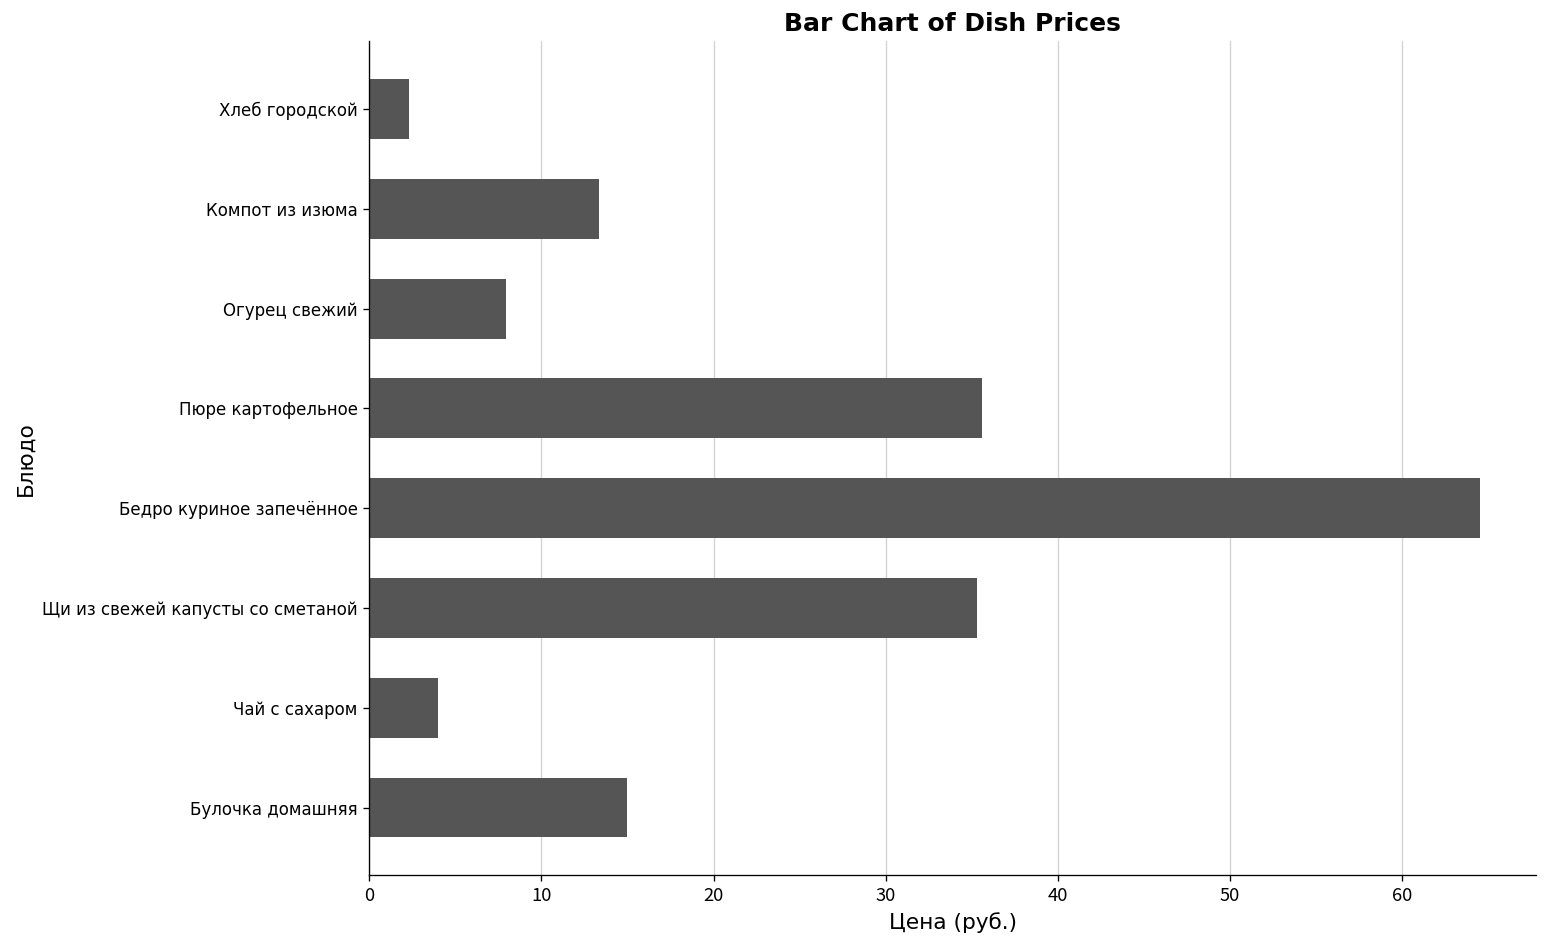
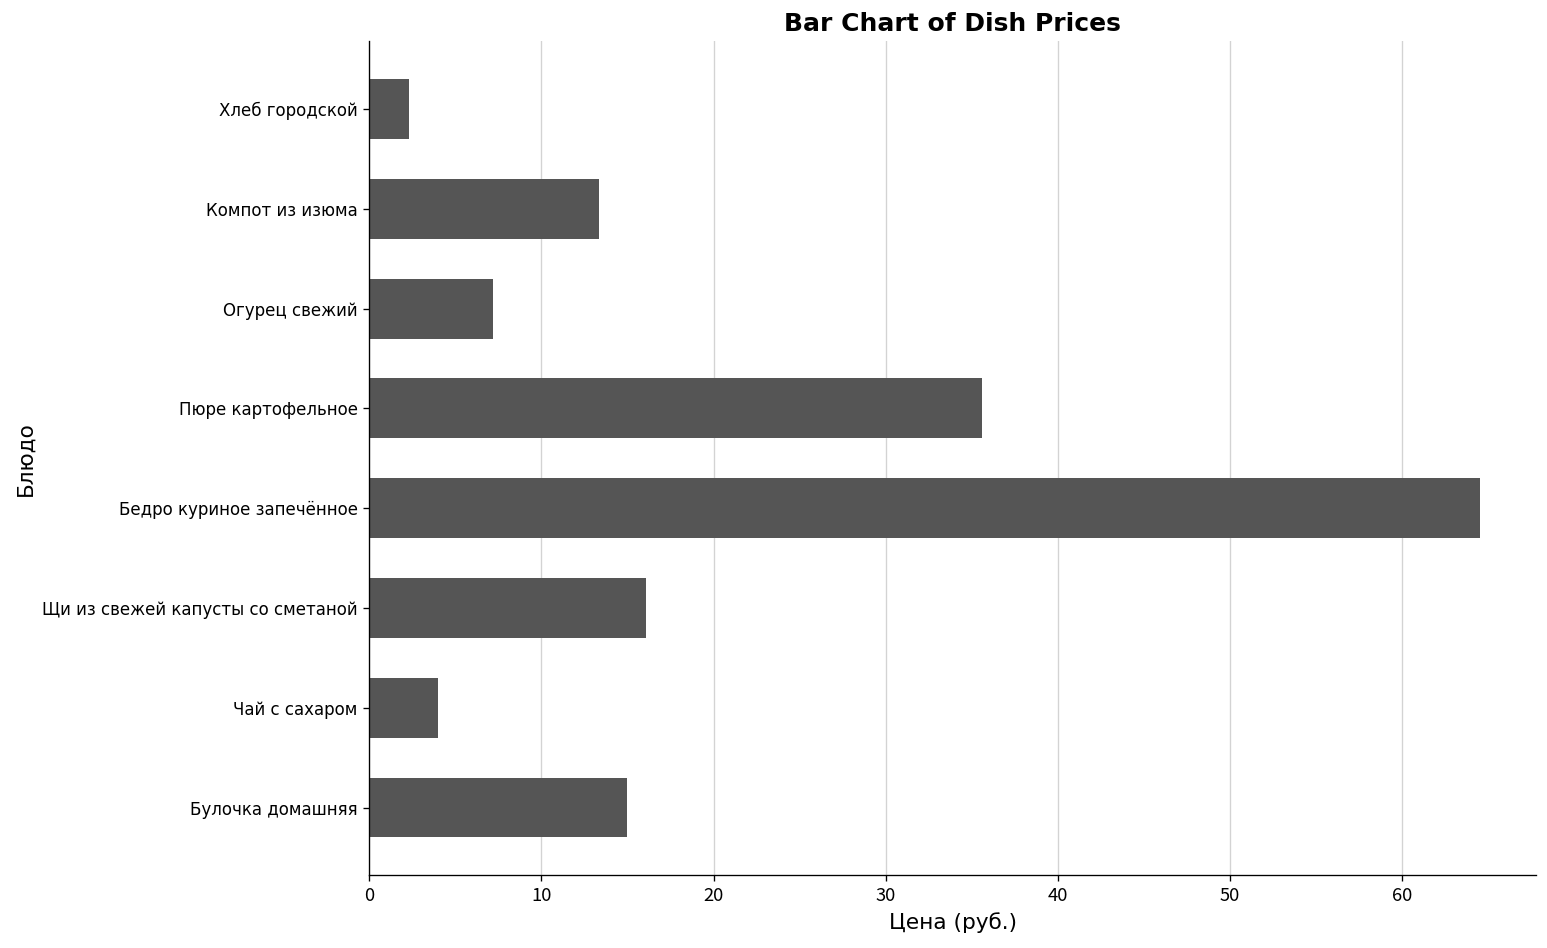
Огурец свежий: 8.0 -> 7.2
Щи из свежей капусты со сметаной: 35.3 -> 16.1
